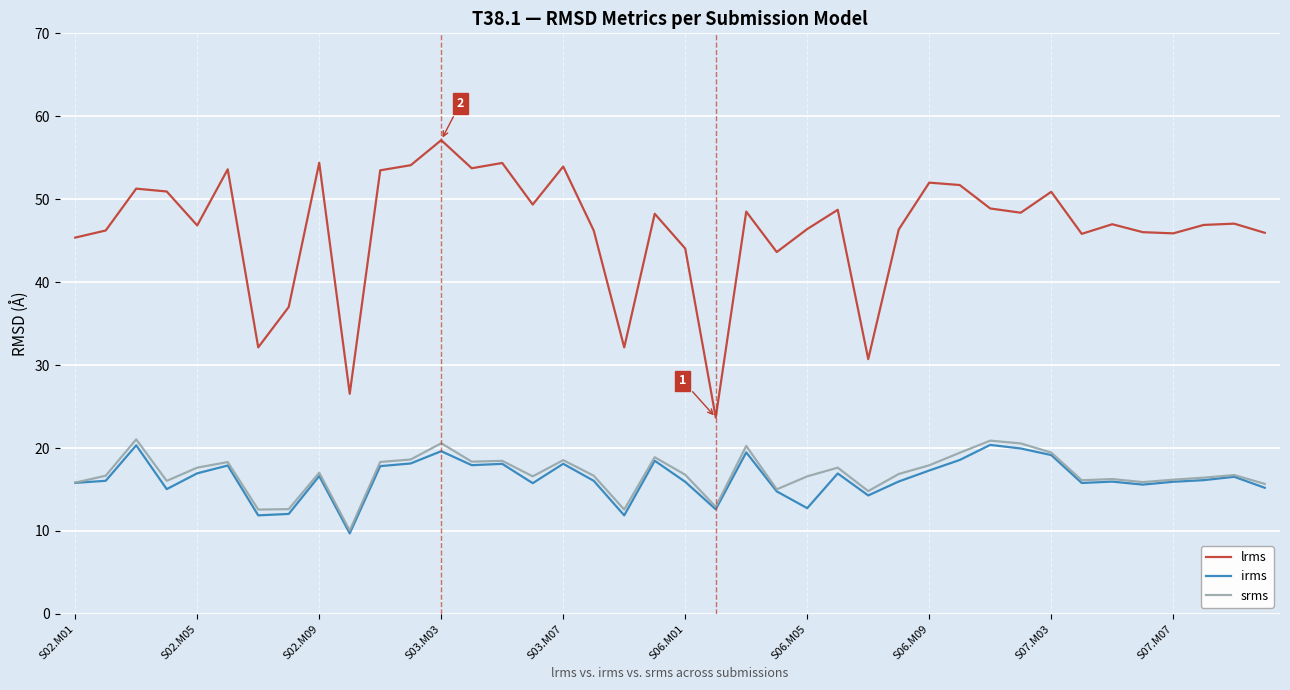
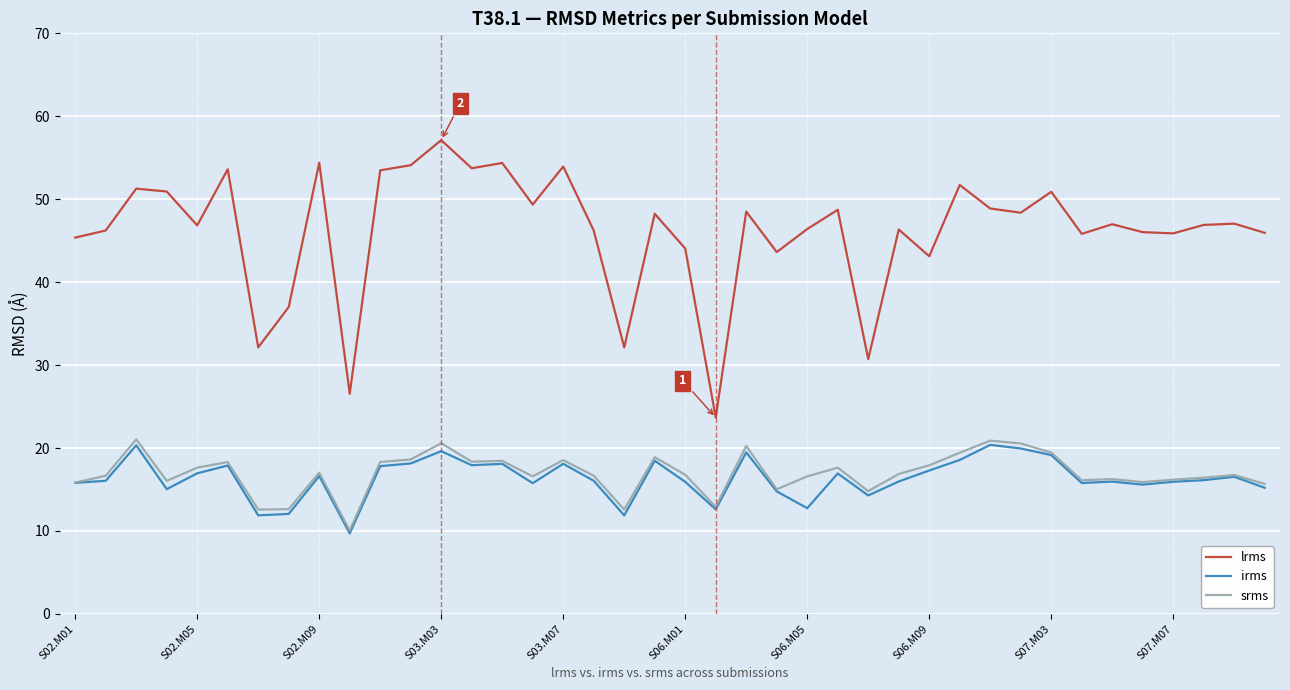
lrms, S06.M09: 52 -> 43
